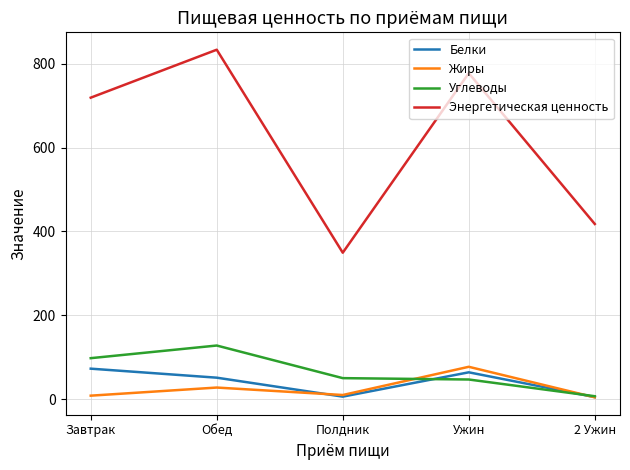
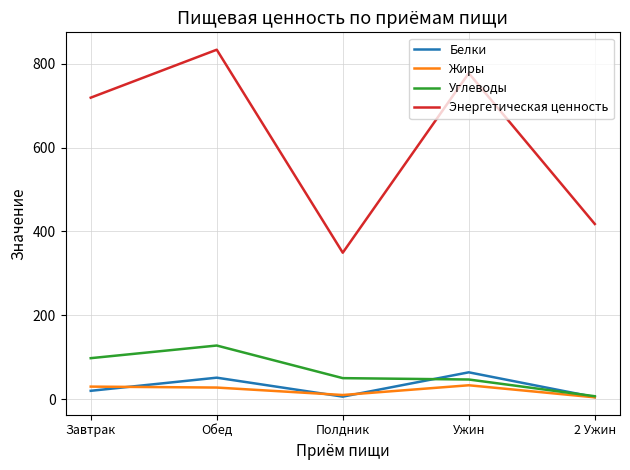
Белки, Завтрак: 70 -> 20
Жиры, Завтрак: 10 -> 30
Жиры, Ужин: 80 -> 30
